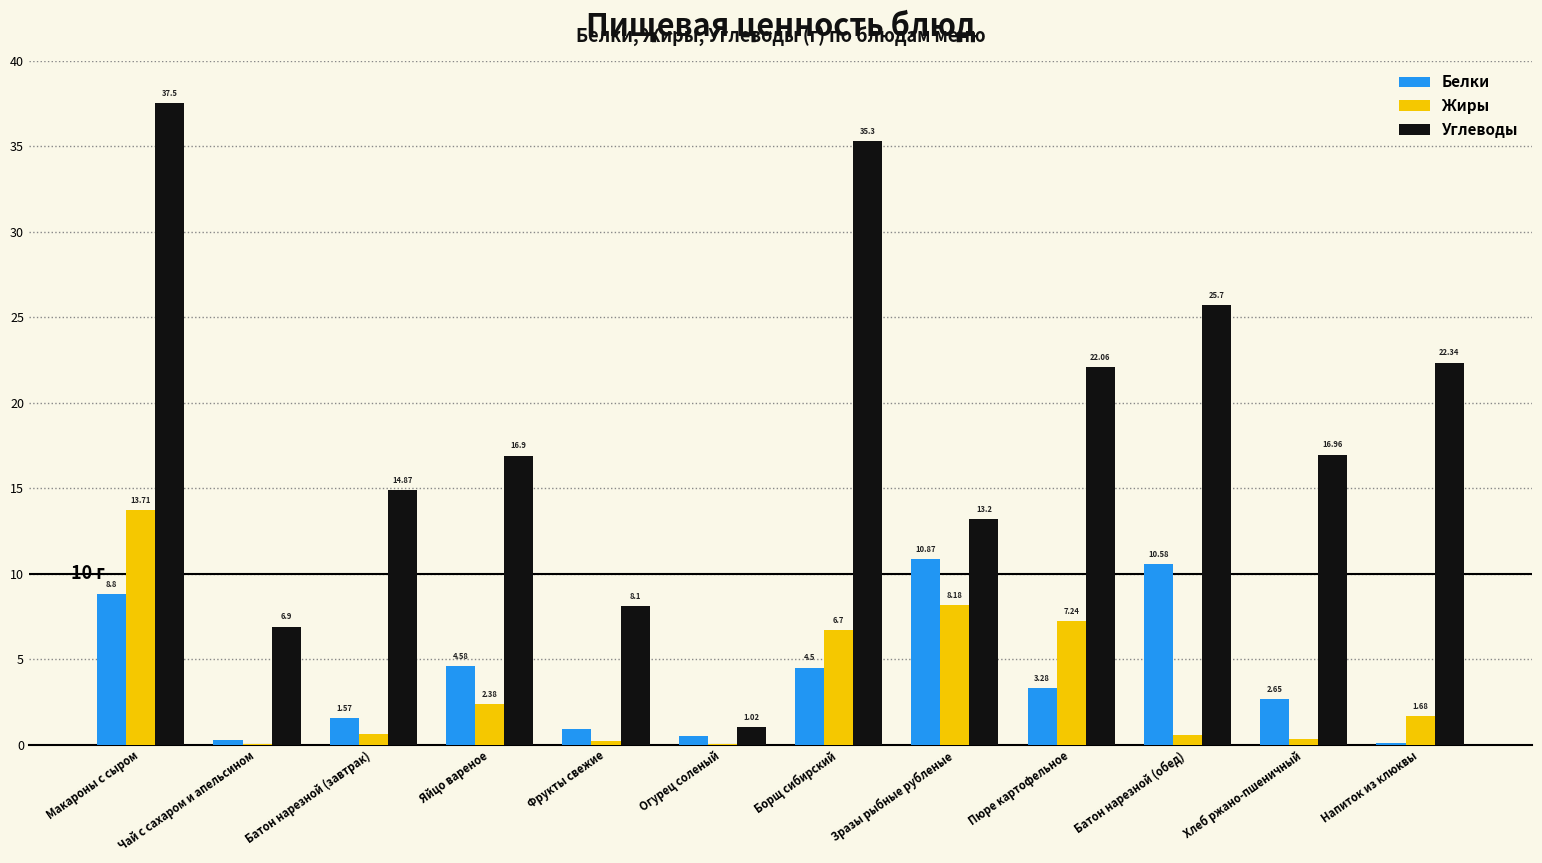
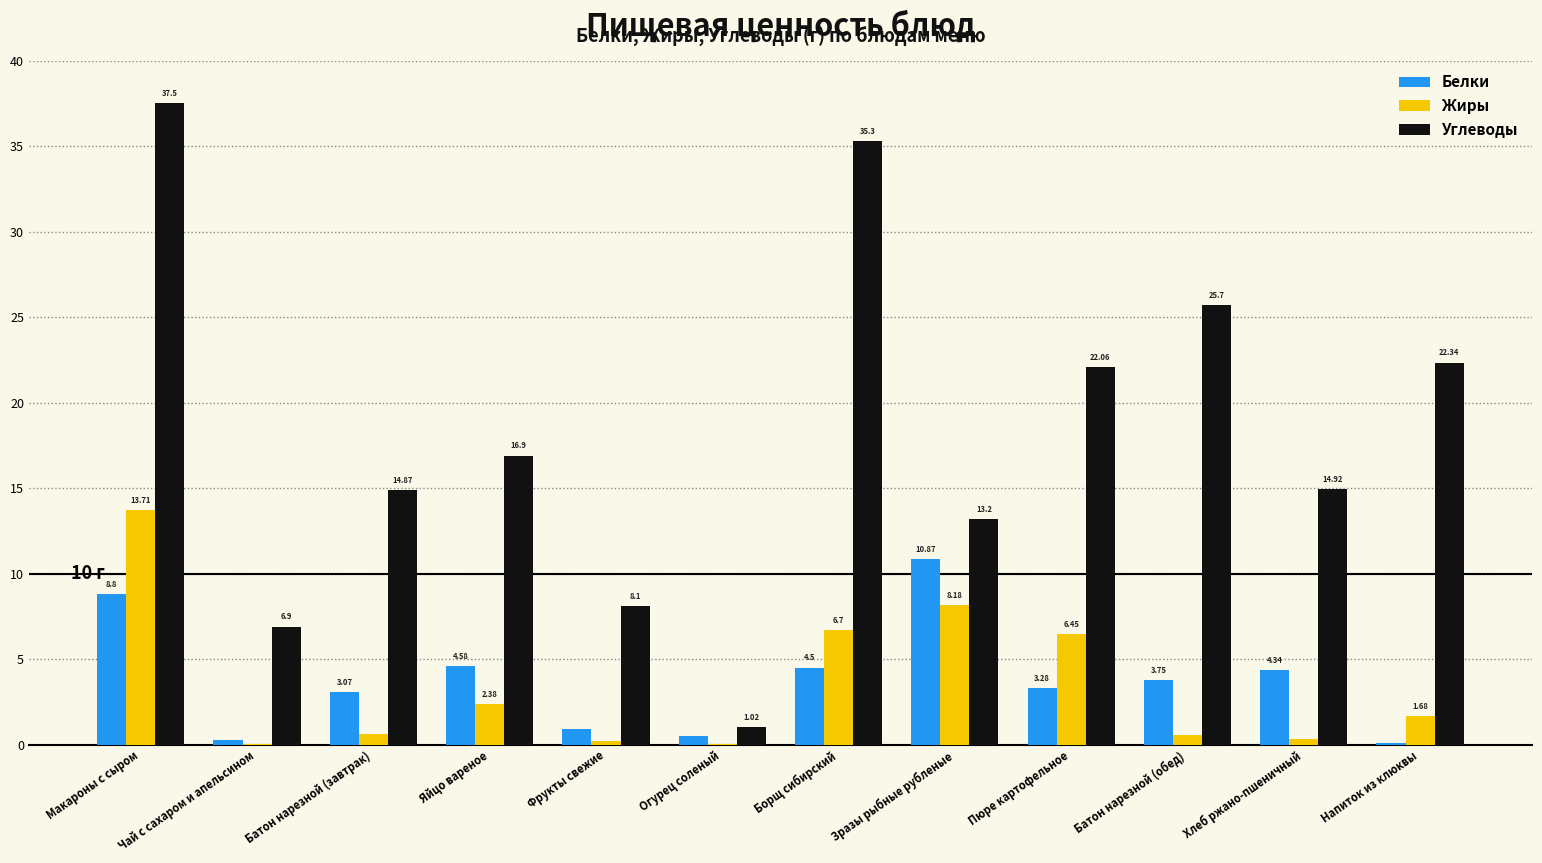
Белки, Батон нарезной (завтрак): 1.57 -> 3.07
Жиры, Пюре картофельное: 7.24 -> 6.45
Белки, Батон нарезной (обед): 10.58 -> 3.75
Белки, Хлеб ржано-пшеничный: 2.65 -> 4.34
Углеводы, Хлеб ржано-пшеничный: 16.96 -> 14.92
